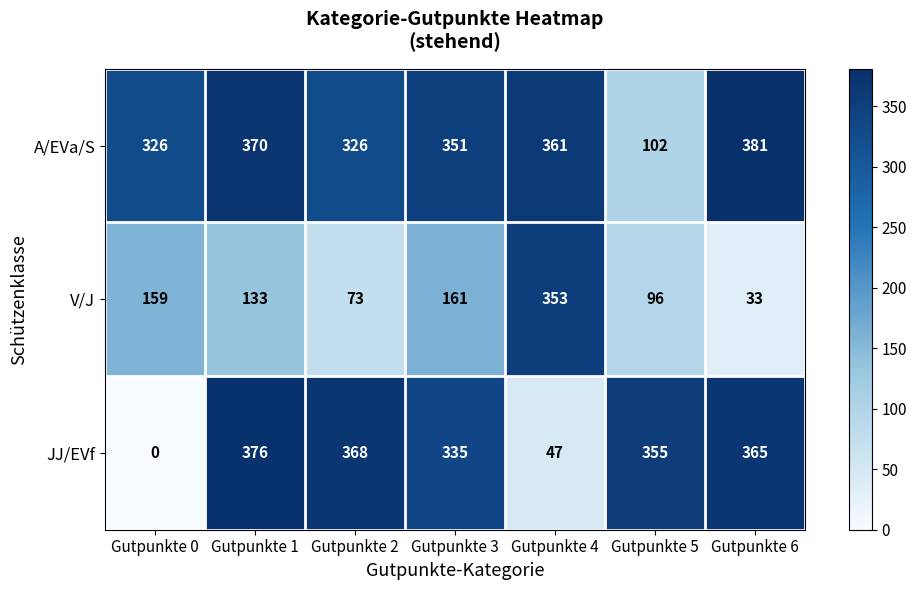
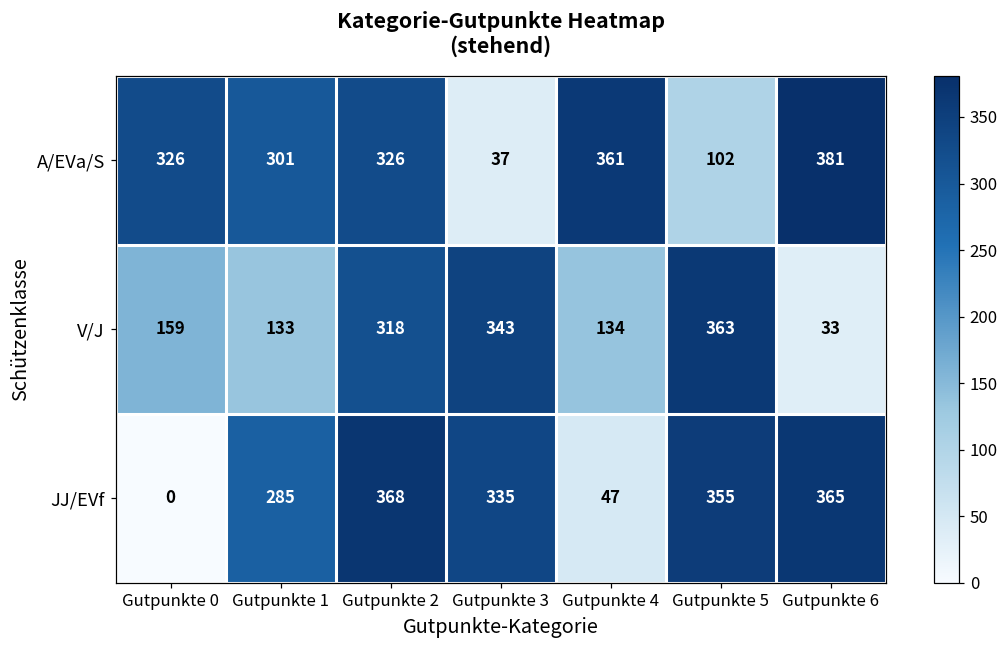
A/EVa/S, Gutpunkte 1: 370 -> 301
A/EVa/S, Gutpunkte 3: 351 -> 37
V/J, Gutpunkte 2: 73 -> 318
V/J, Gutpunkte 3: 161 -> 343
V/J, Gutpunkte 4: 353 -> 134
V/J, Gutpunkte 5: 96 -> 363
JJ/EVf, Gutpunkte 1: 376 -> 285
